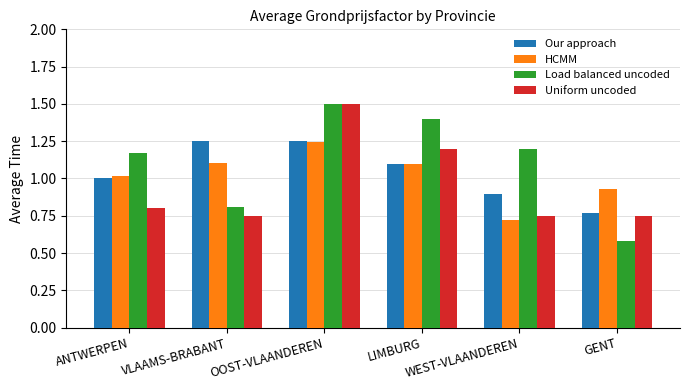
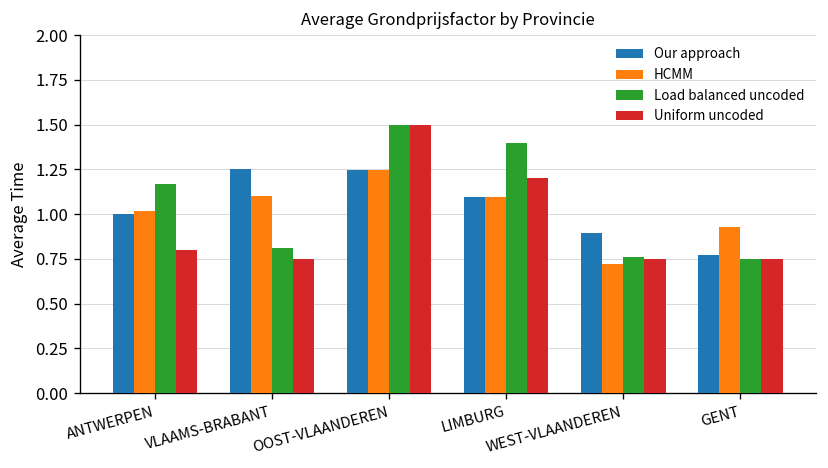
Load balanced uncoded, WEST-VLAANDEREN: 1.20 -> 0.76
Load balanced uncoded, GENT: 0.58 -> 0.75
